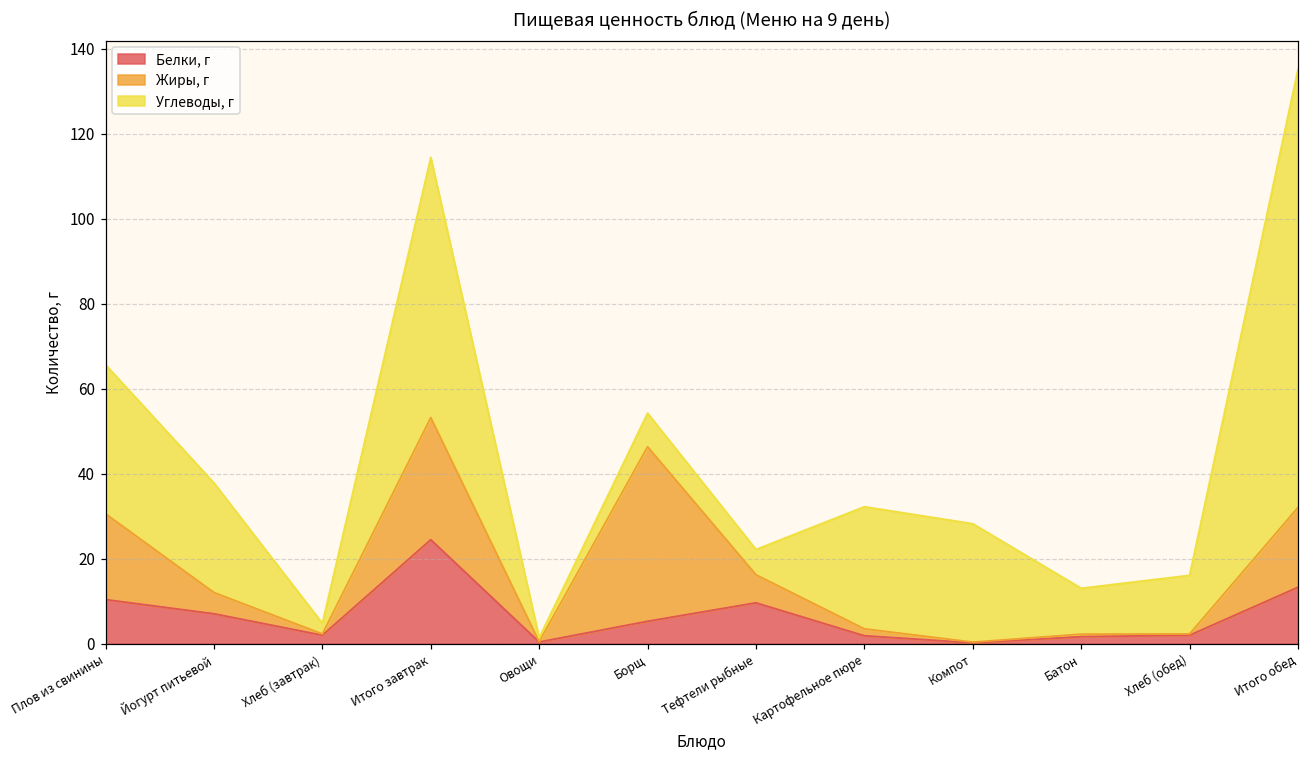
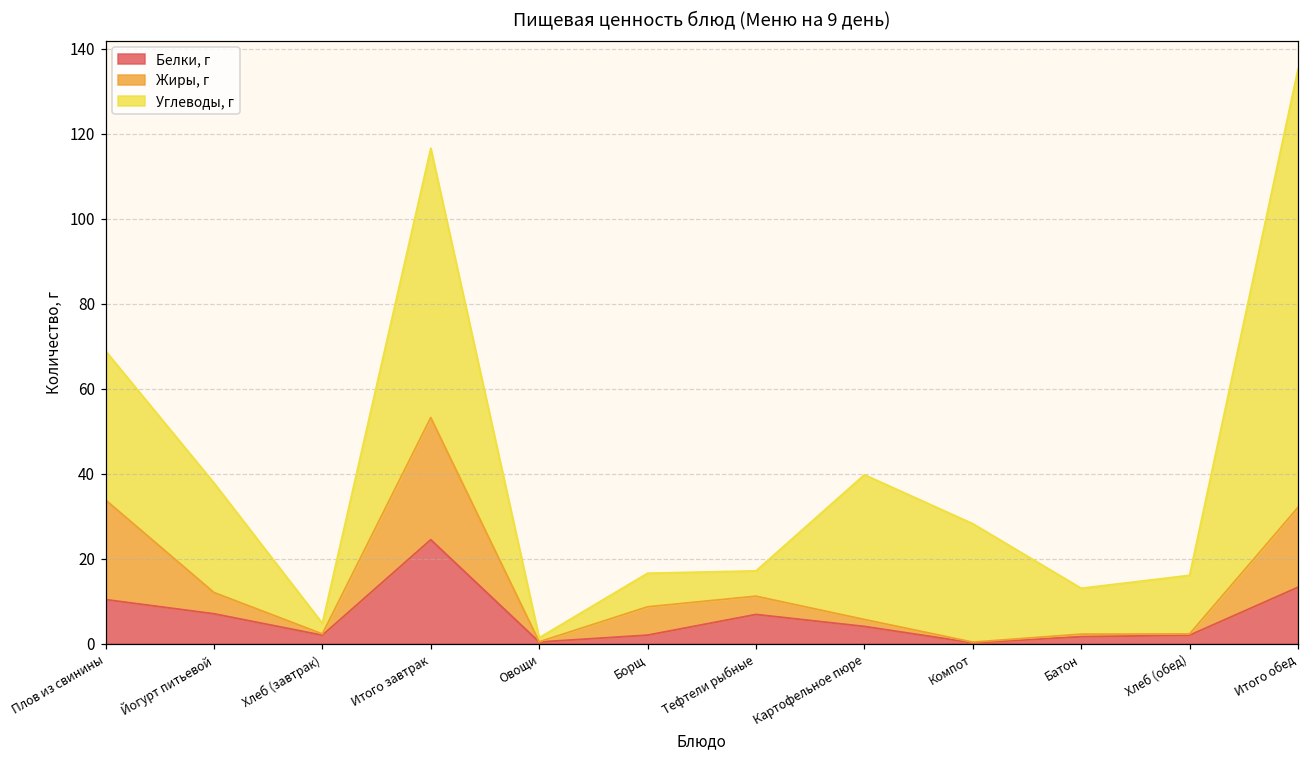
Жиры, г, Плов из свинины: 20 -> 23
Углеводы, г, Итого завтрак: 61 -> 63
Белки, г, Борщ: 5 -> 2
Жиры, г, Борщ: 41 -> 7
Белки, г, Тефтели рыбные: 10 -> 7
Жиры, г, Тефтели рыбные: 7 -> 4
Белки, г, Картофельное пюре: 2 -> 4
Углеводы, г, Картофельное пюре: 29 -> 34
